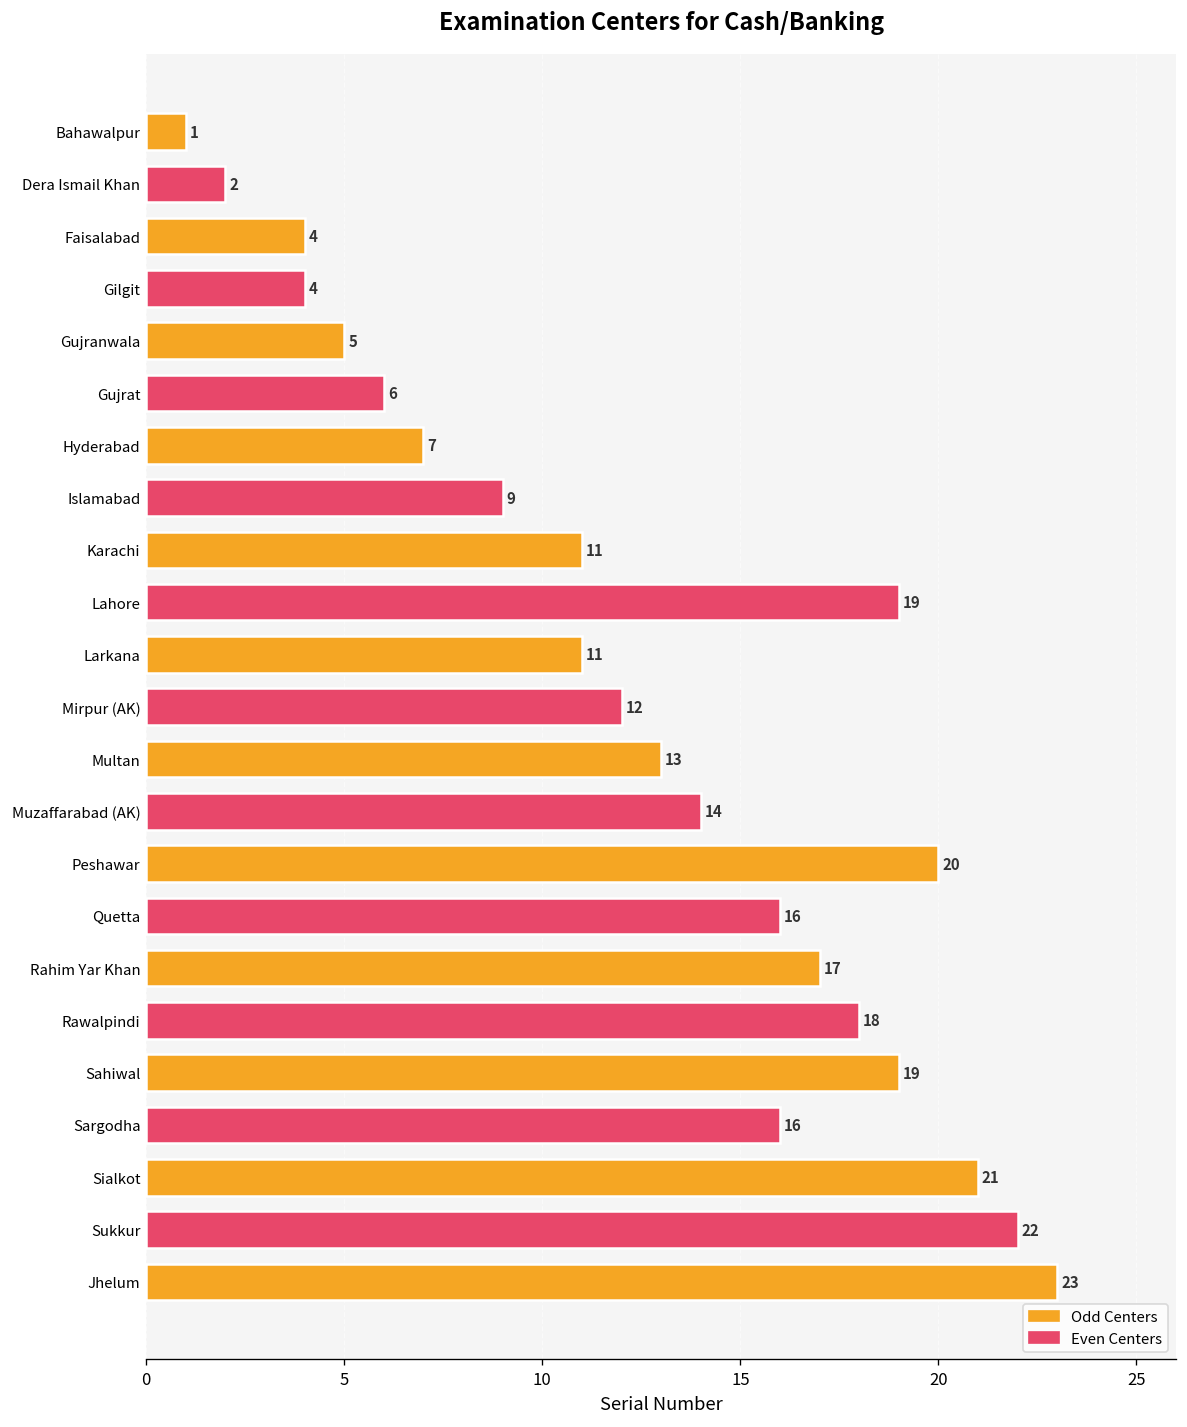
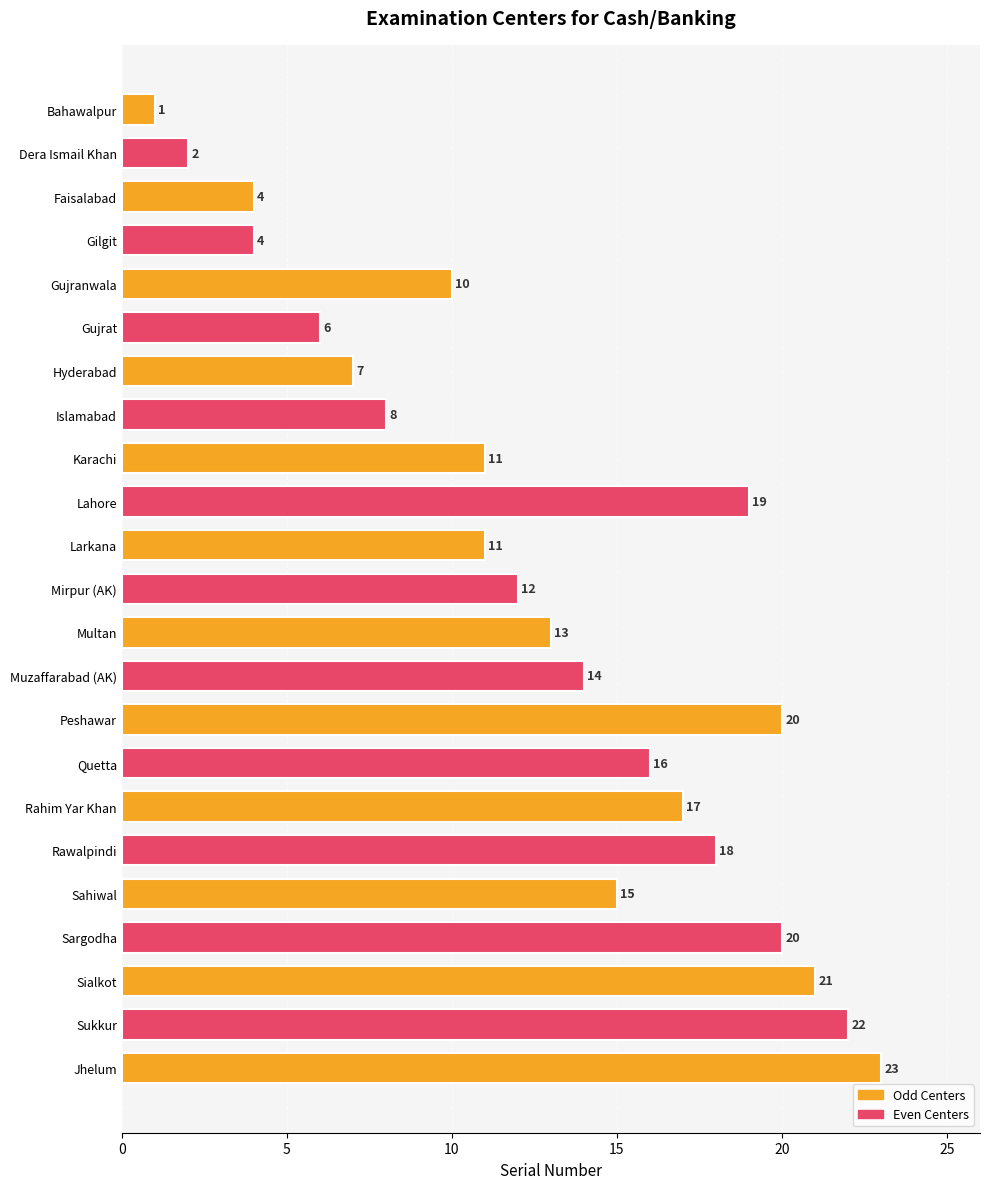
Gujranwala: 5 -> 10
Islamabad: 9 -> 8
Sahiwal: 19 -> 15
Sargodha: 16 -> 20
